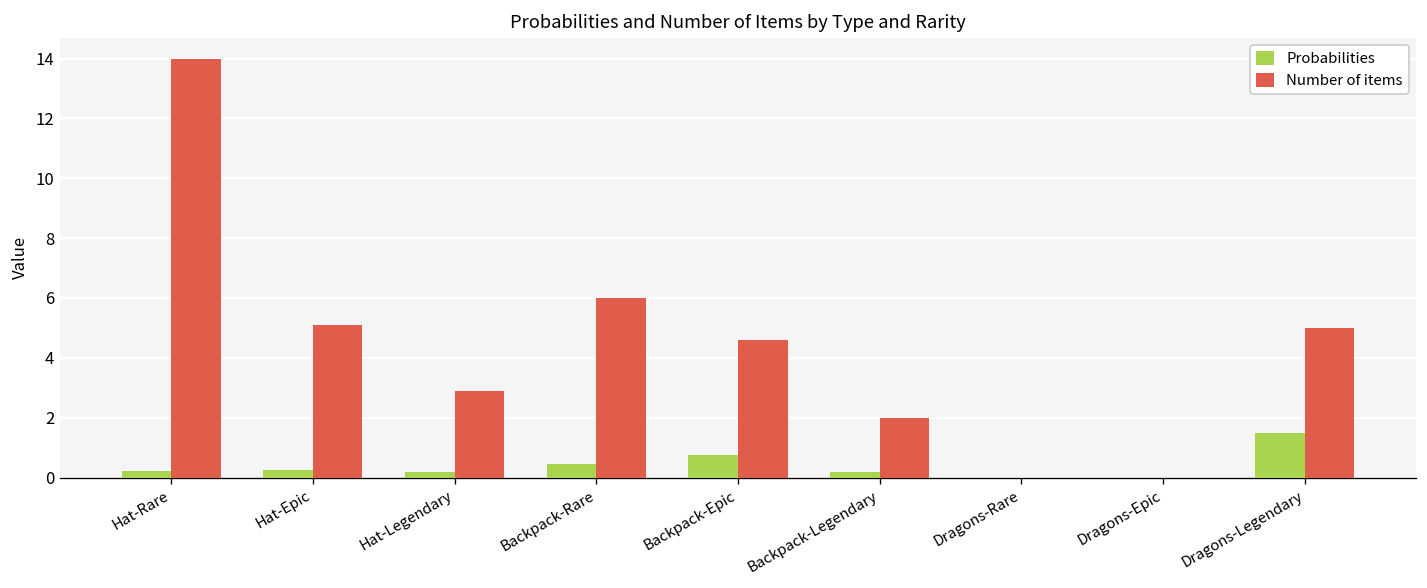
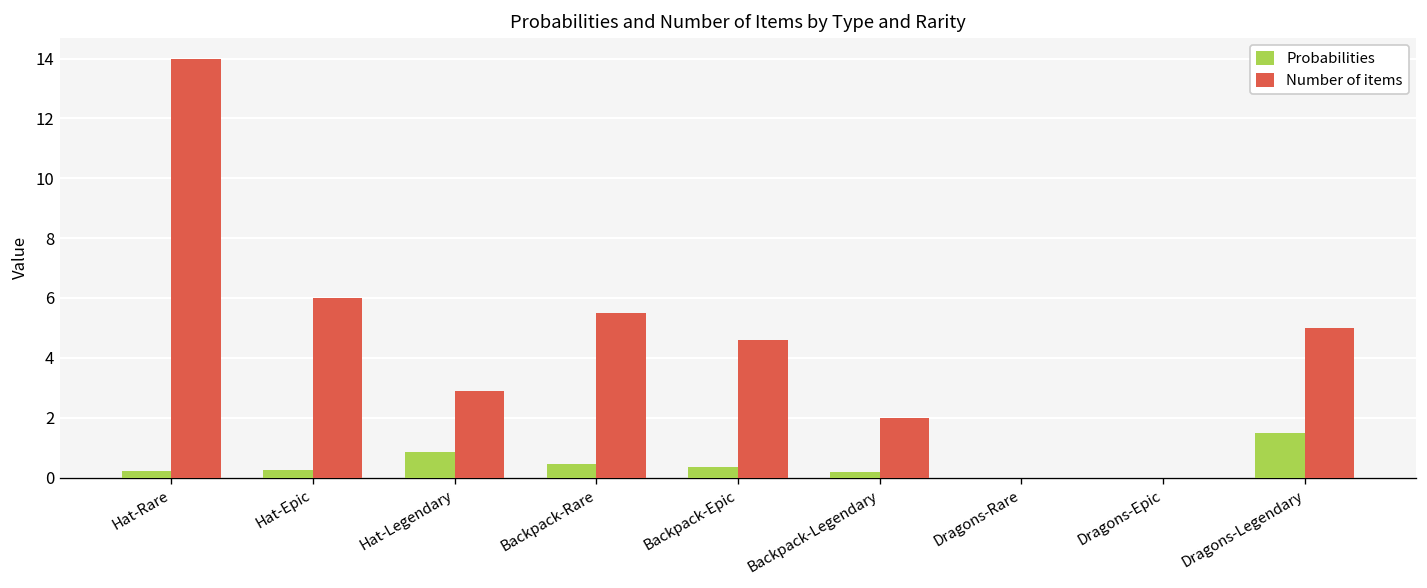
Number of items, Hat-Epic: 5.1 -> 6.0
Probabilities, Hat-Legendary: 0.2 -> 0.8
Number of items, Backpack-Rare: 6.0 -> 5.5
Probabilities, Backpack-Epic: 0.8 -> 0.4
